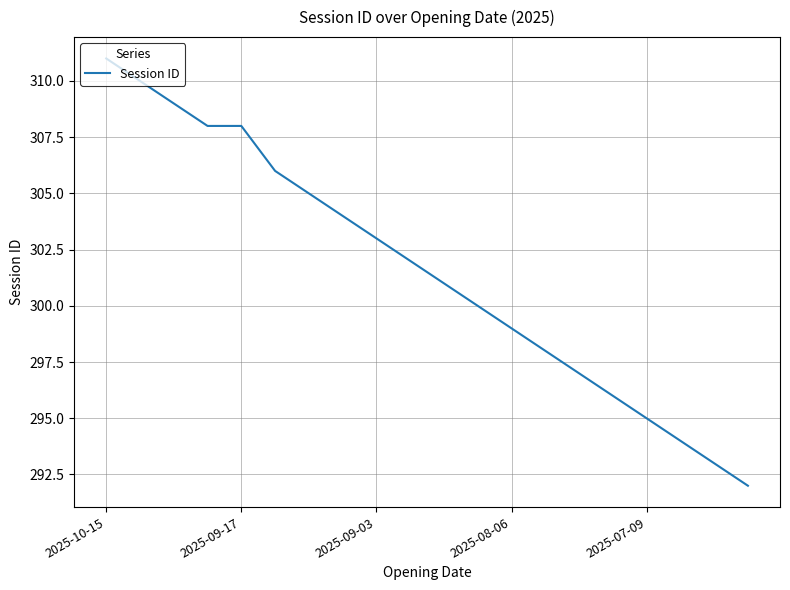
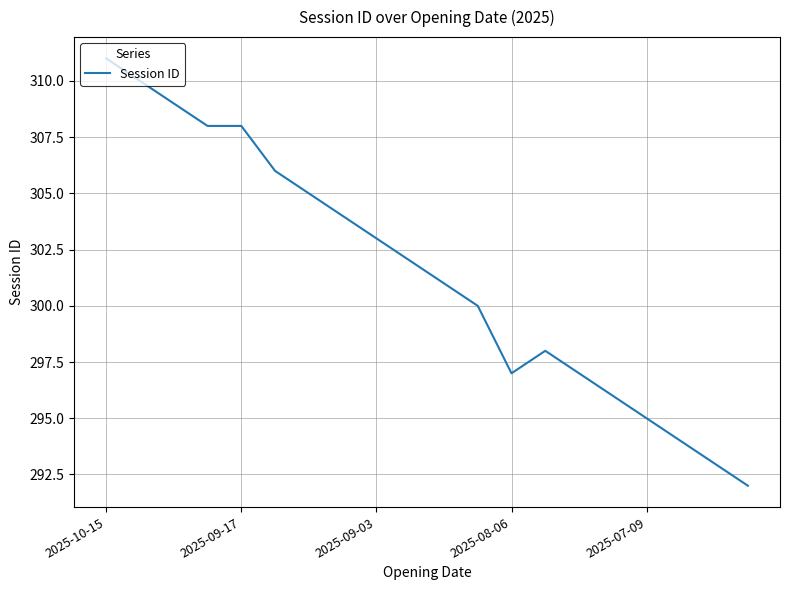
2025-08-06: 299 -> 297
